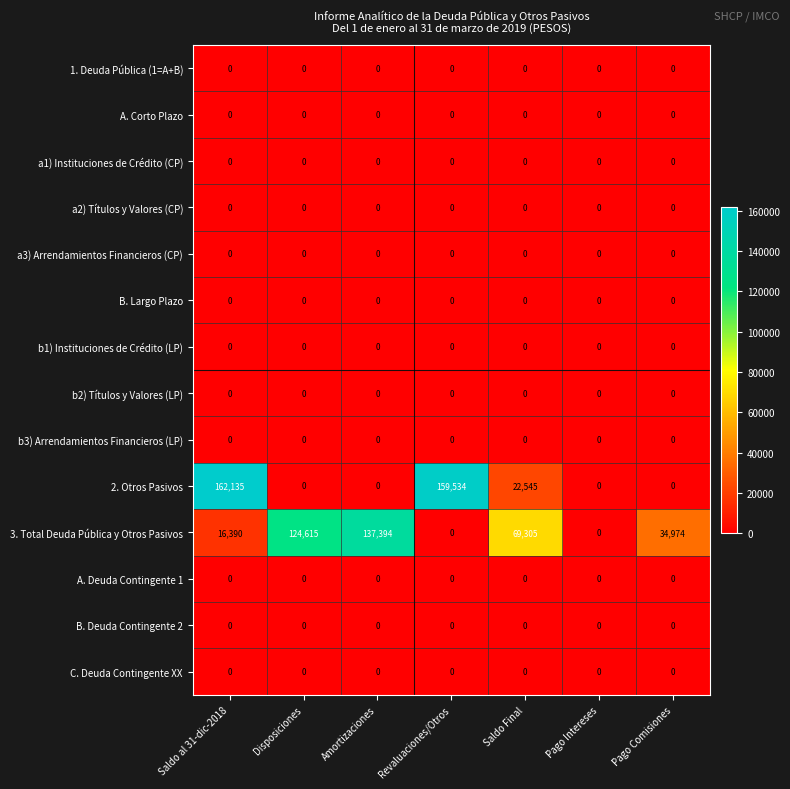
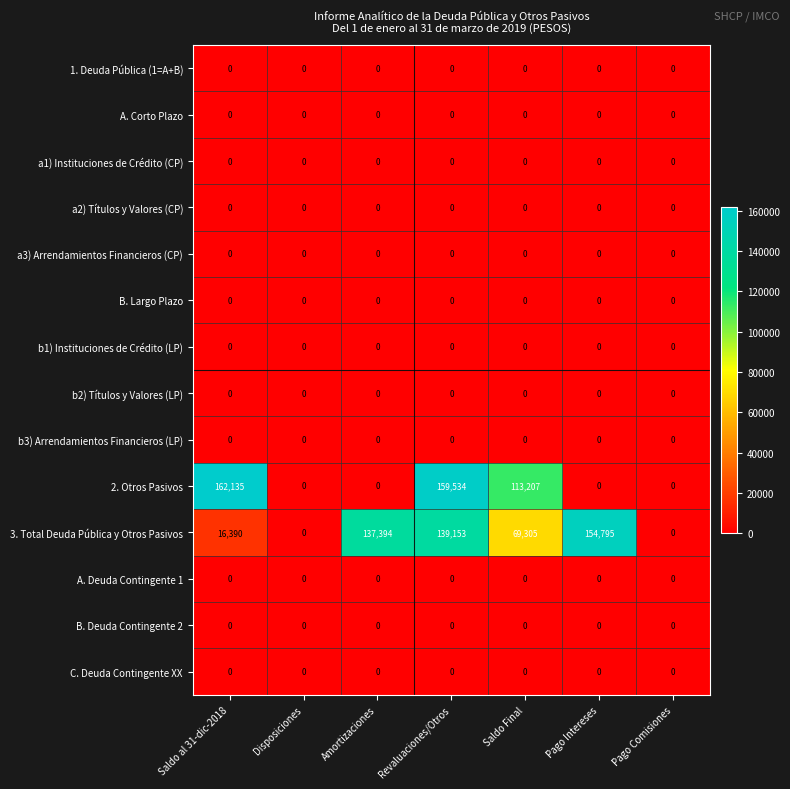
2. Otros Pasivos, Saldo Final: 22,545 -> 113,207
3. Total Deuda Pública y Otros Pasivos, Disposiciones: 124,615 -> 0
3. Total Deuda Pública y Otros Pasivos, Revaluaciones/Otros: 0 -> 139,153
3. Total Deuda Pública y Otros Pasivos, Pago Intereses: 0 -> 154,795
3. Total Deuda Pública y Otros Pasivos, Pago Comisiones: 34,974 -> 0
